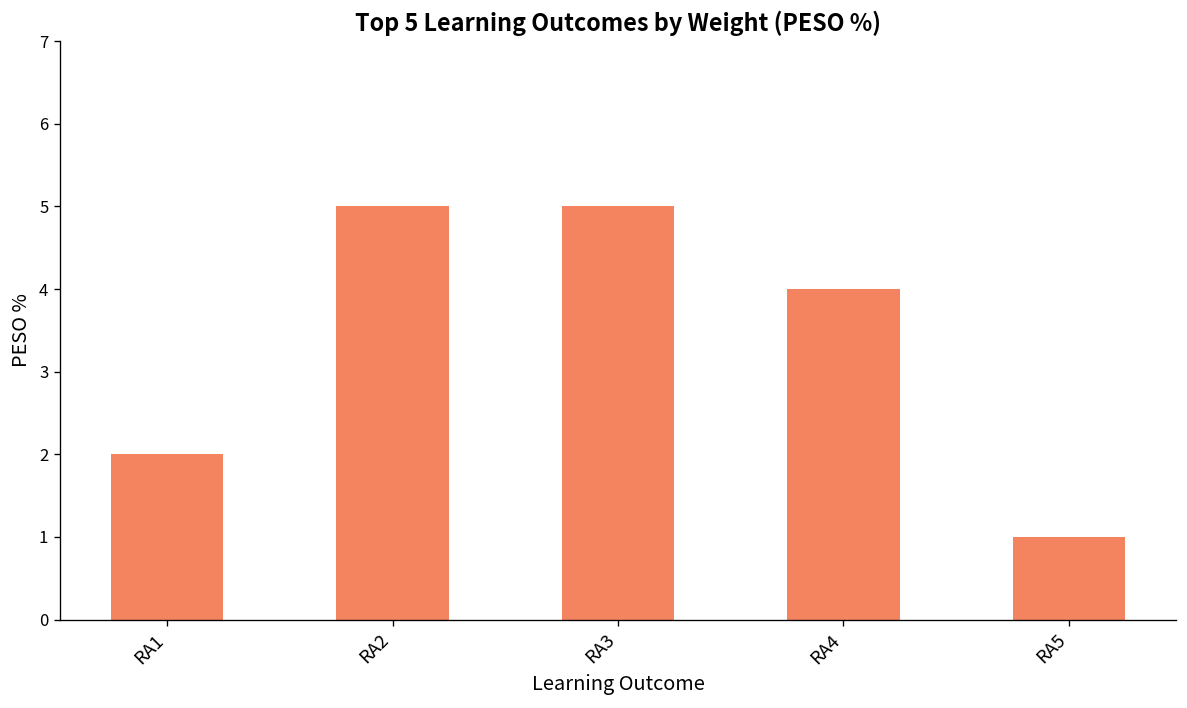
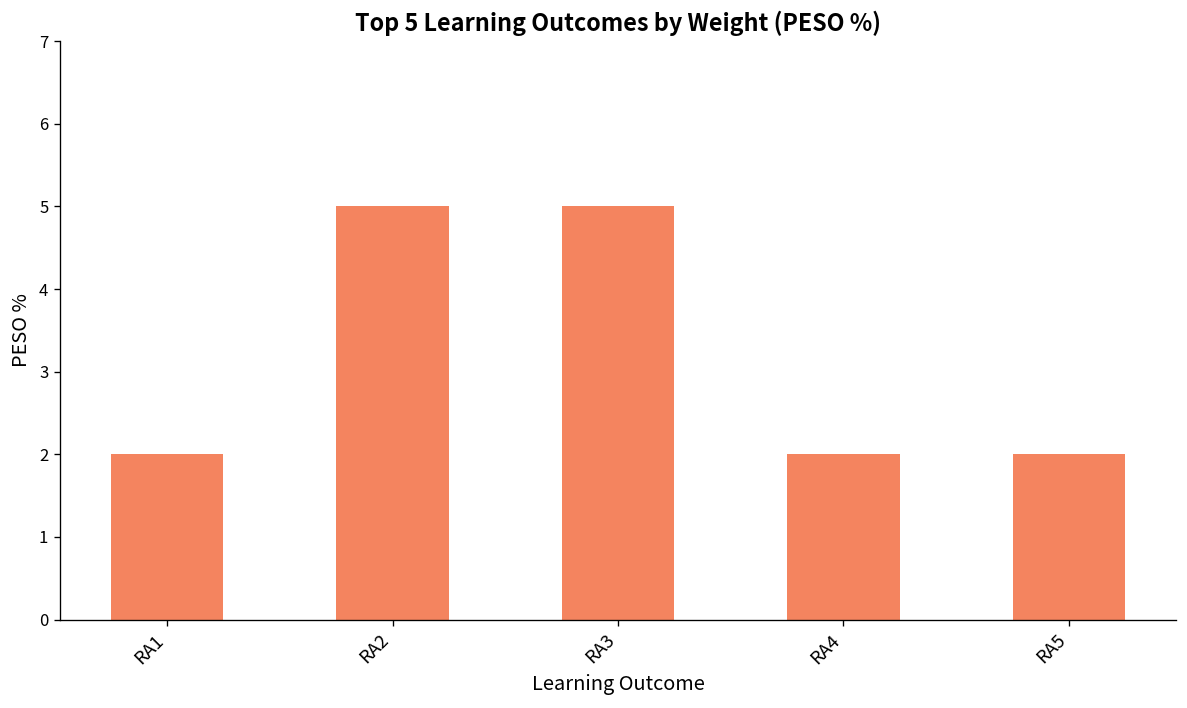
RA4: 4 -> 2
RA5: 1 -> 2
